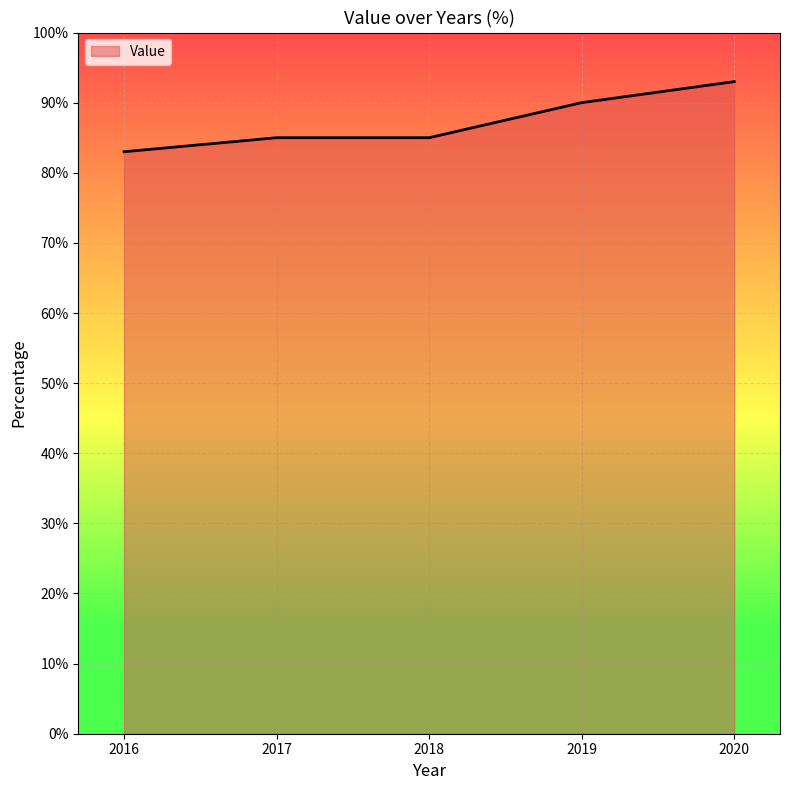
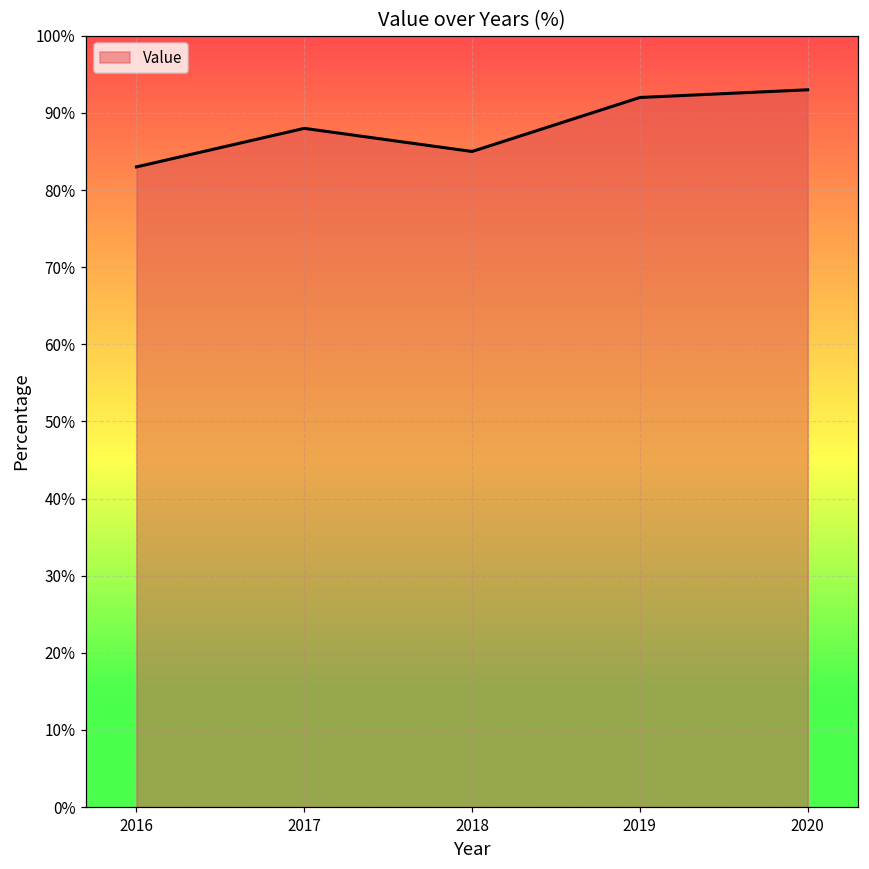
2017: 85% -> 88%
2019: 90% -> 92%
